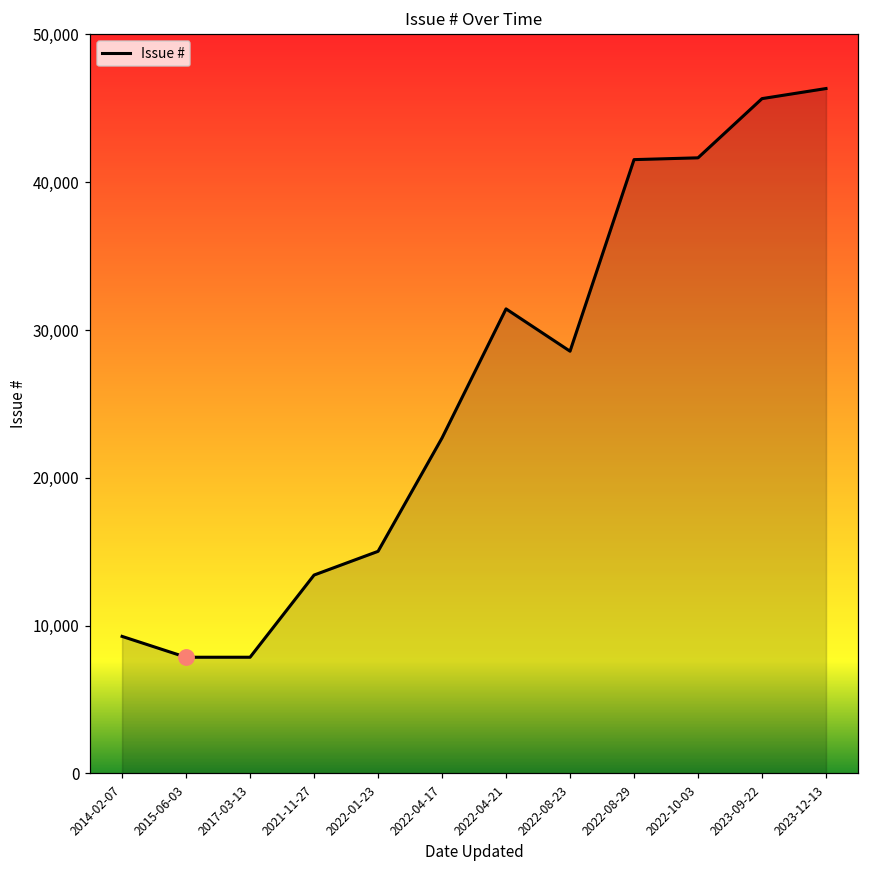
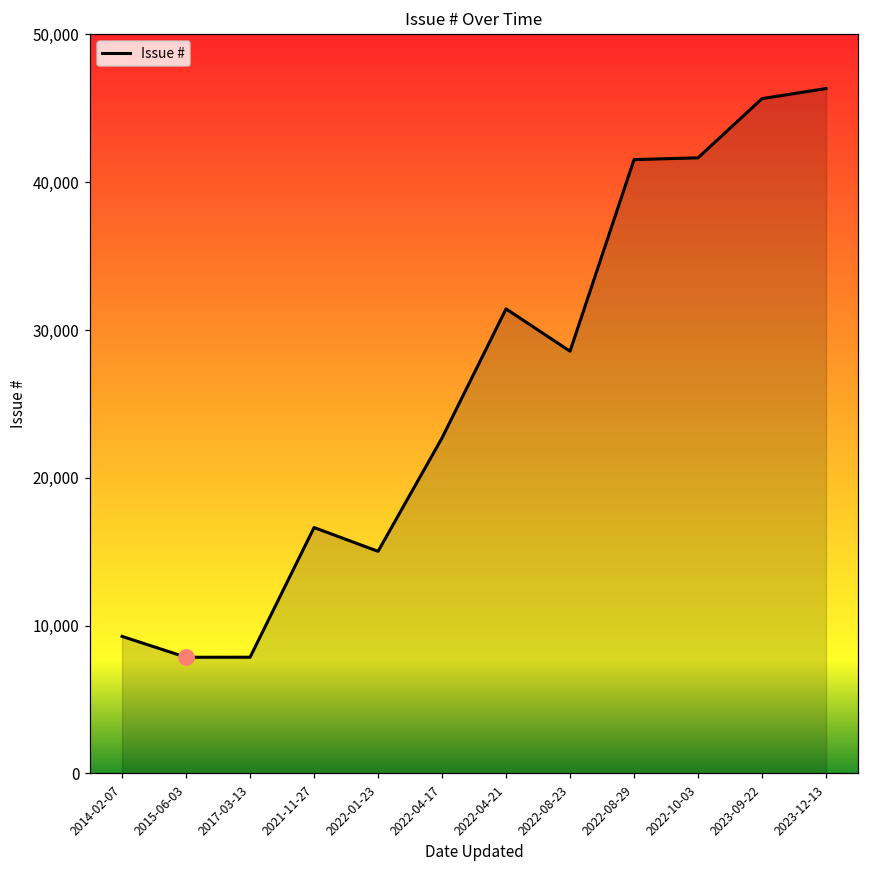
Issue #, 2021-11-27: 13,400 -> 16,600
